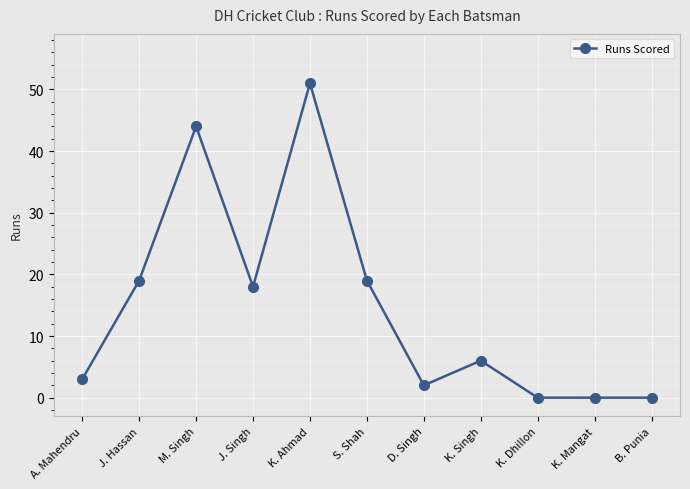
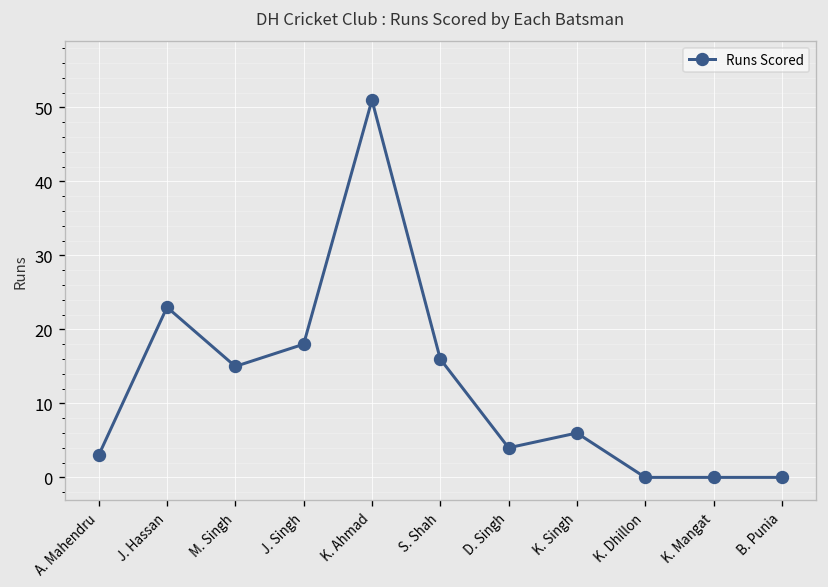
J. Hassan: 19 -> 23
M. Singh: 44 -> 15
S. Shah: 19 -> 16
D. Singh: 2 -> 4
